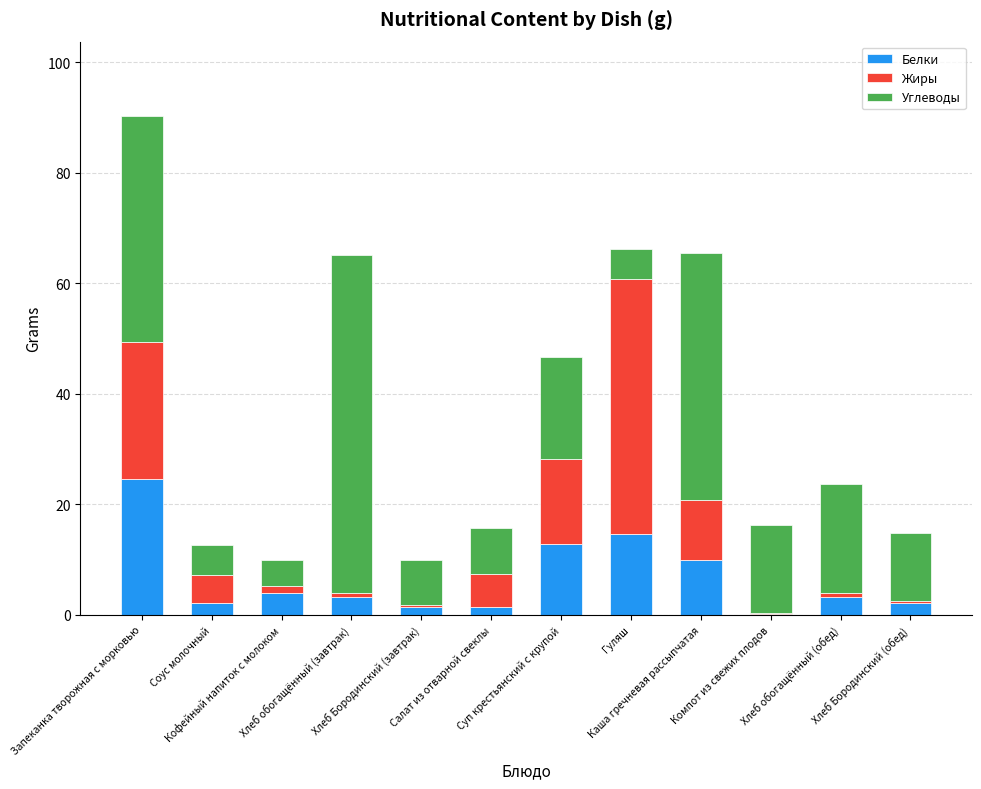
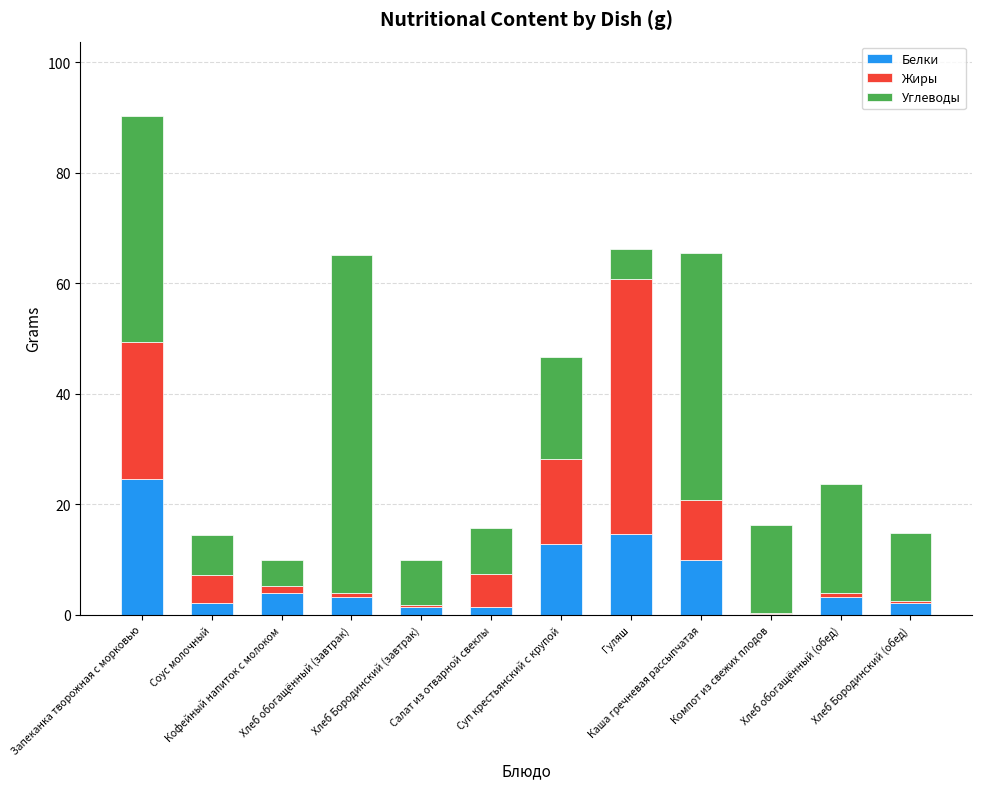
Углеводы, Соус молочный: 5 -> 7
